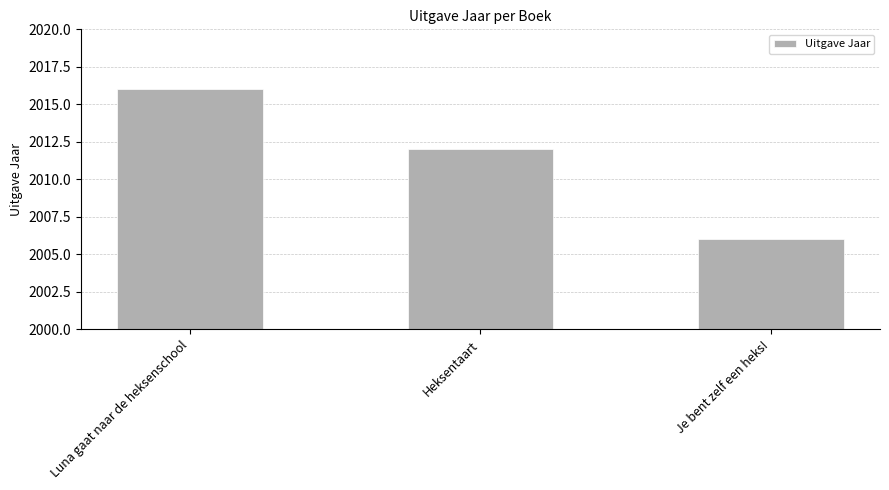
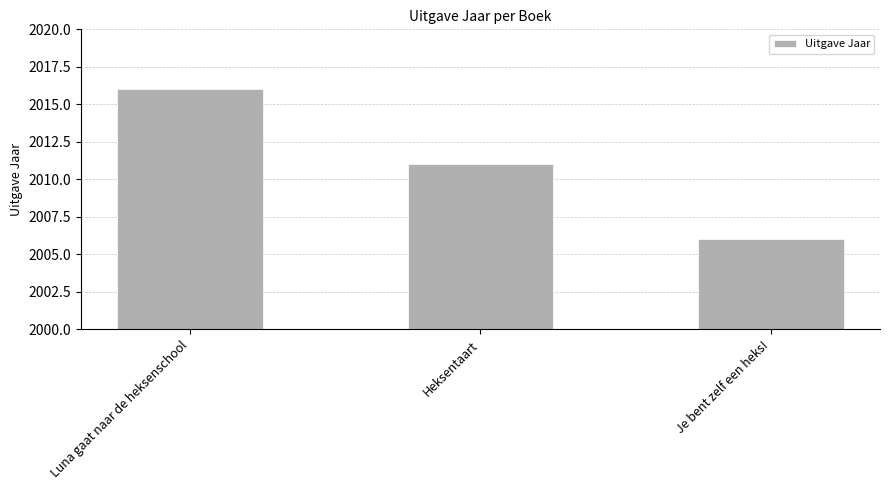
Heksentaart: 2012 -> 2011
